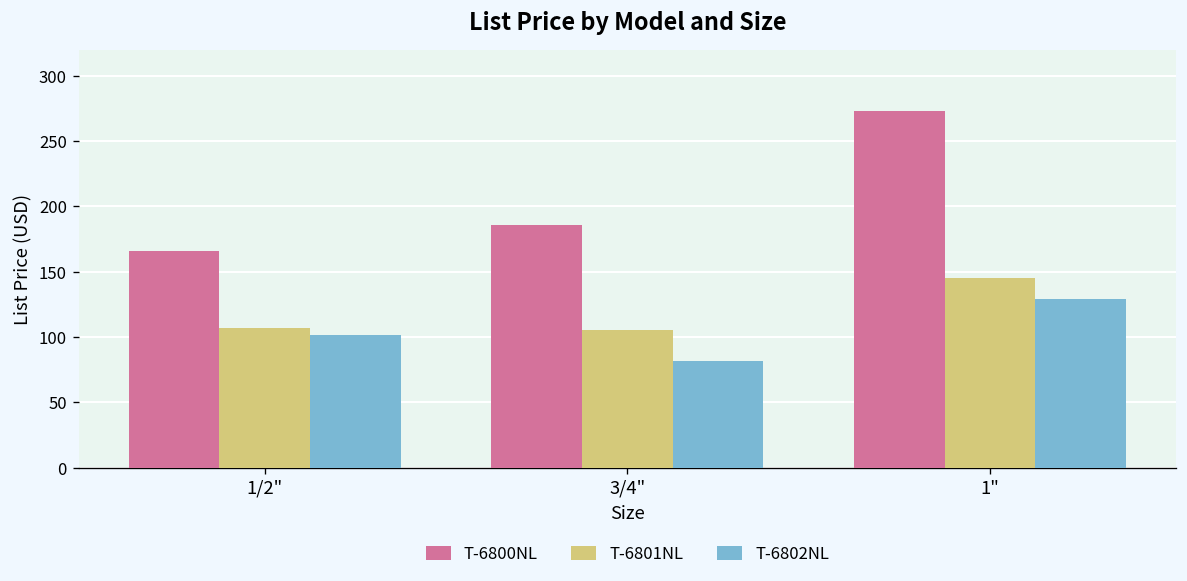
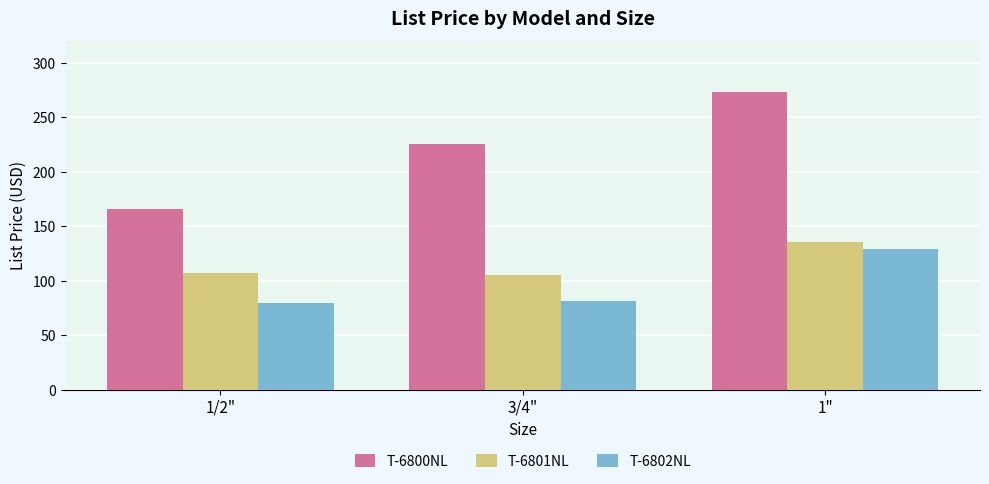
T-6802NL, 1/2": 102 -> 80
T-6800NL, 3/4": 186 -> 226
T-6801NL, 1": 145 -> 136
